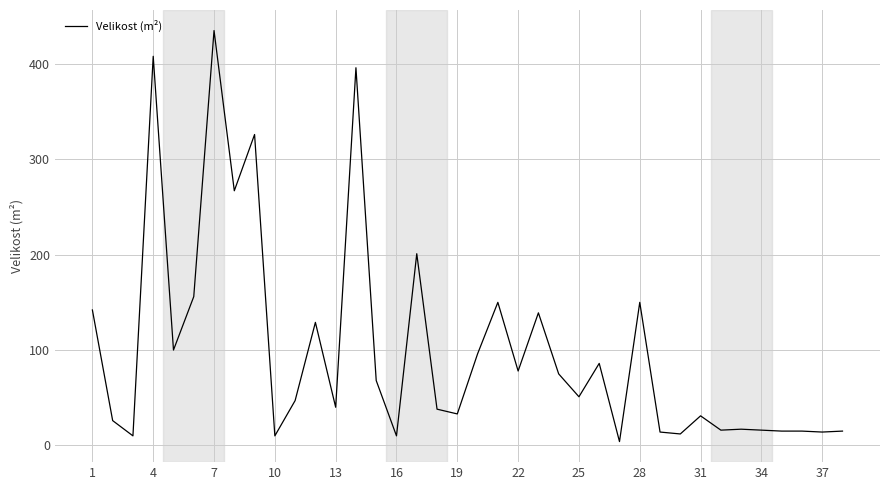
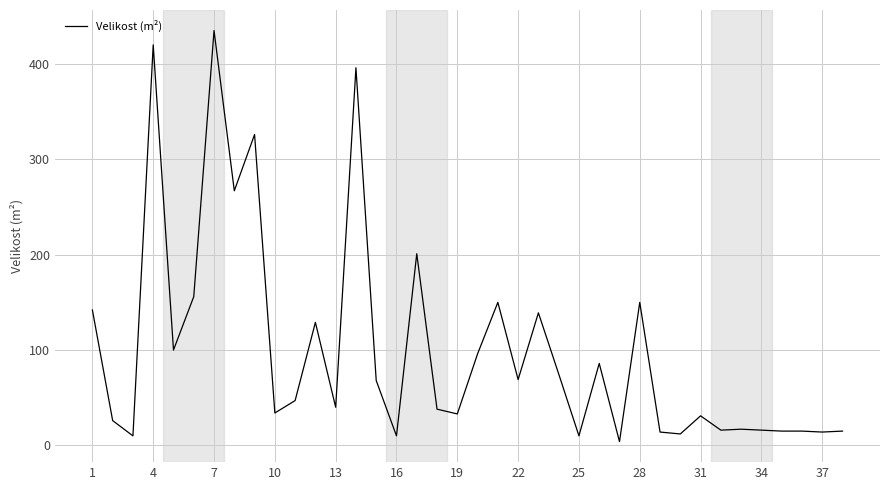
4: 410 -> 420
10: 10 -> 30
22: 80 -> 70
25: 50 -> 10
